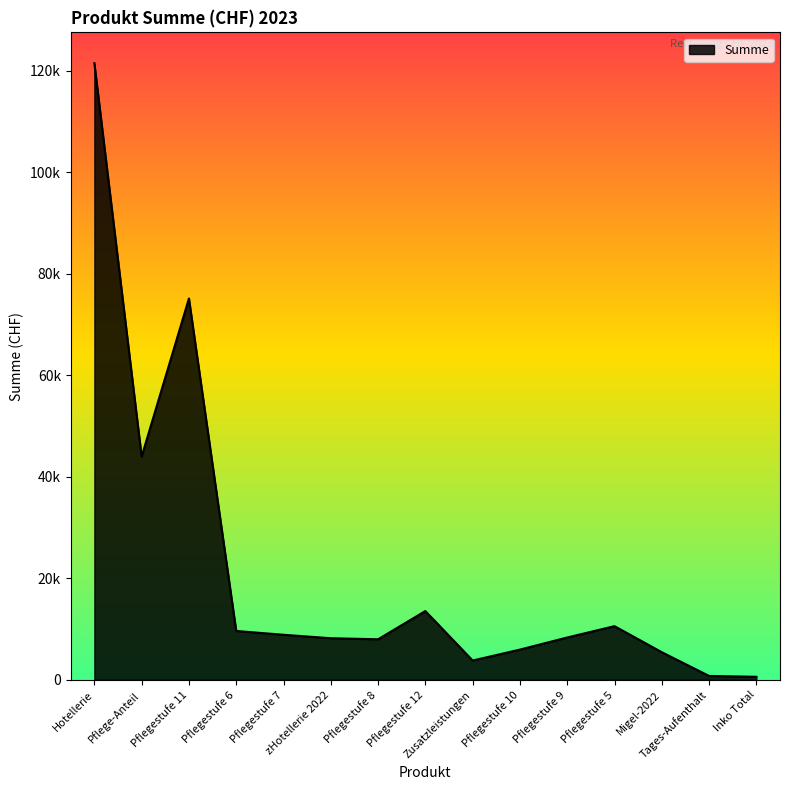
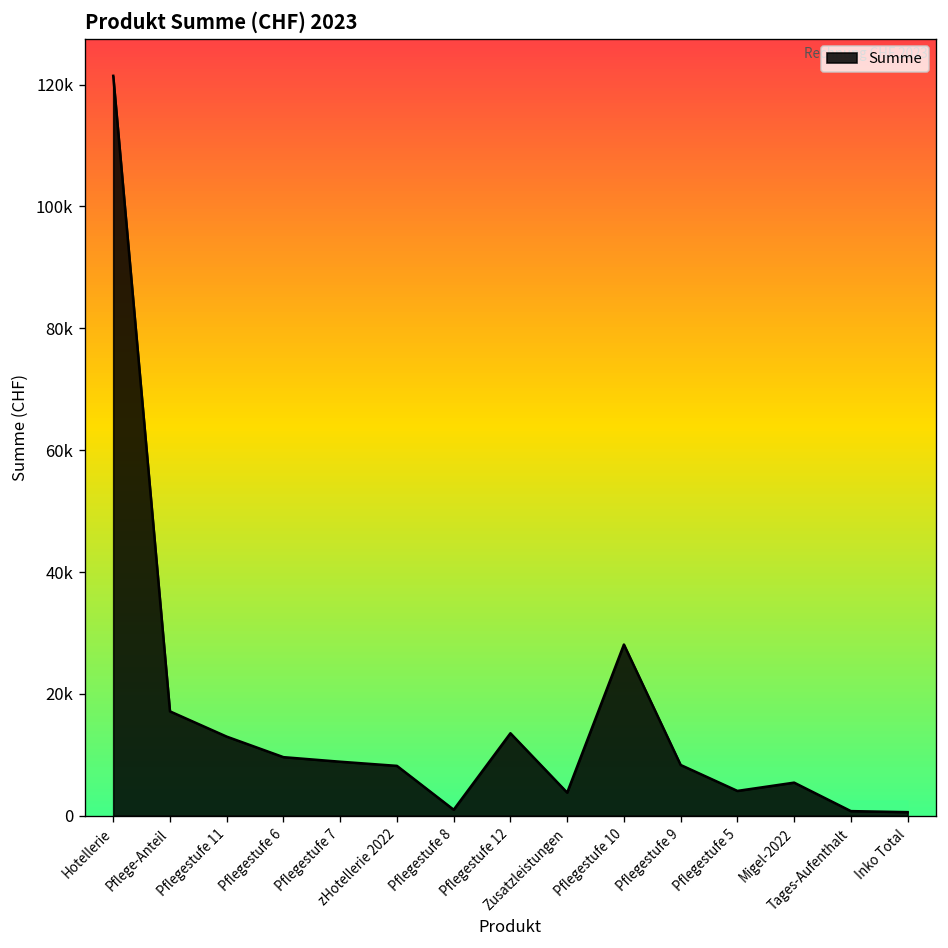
Summe, Pflege-Anteil: 44000 -> 17000
Summe, Pflegestufe 11: 75000 -> 13000
Summe, Pflegestufe 8: 8000 -> 1000
Summe, Pflegestufe 10: 6000 -> 28000
Summe, Pflegestufe 5: 11000 -> 4000
